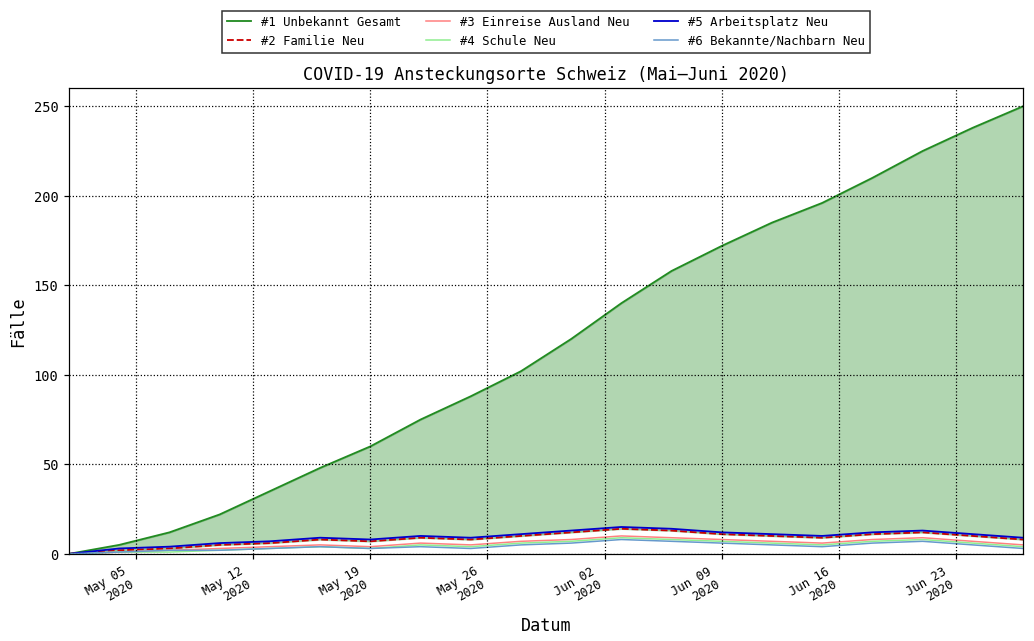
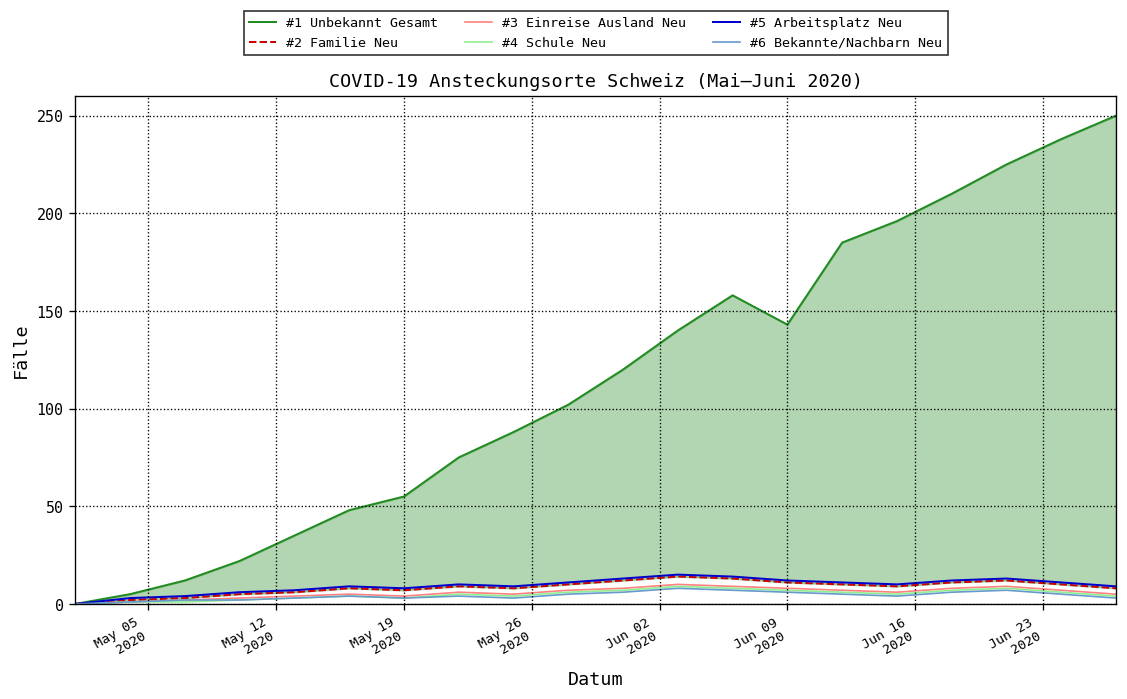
#1 Unbekannt Gesamt, May 19 2020: 60 -> 55
#1 Unbekannt Gesamt, Jun 09 2020: 172 -> 143
